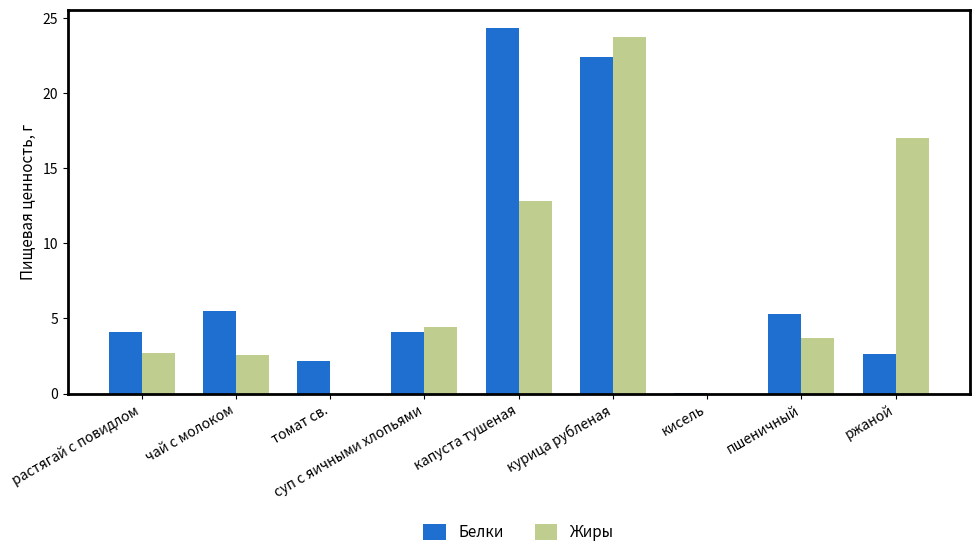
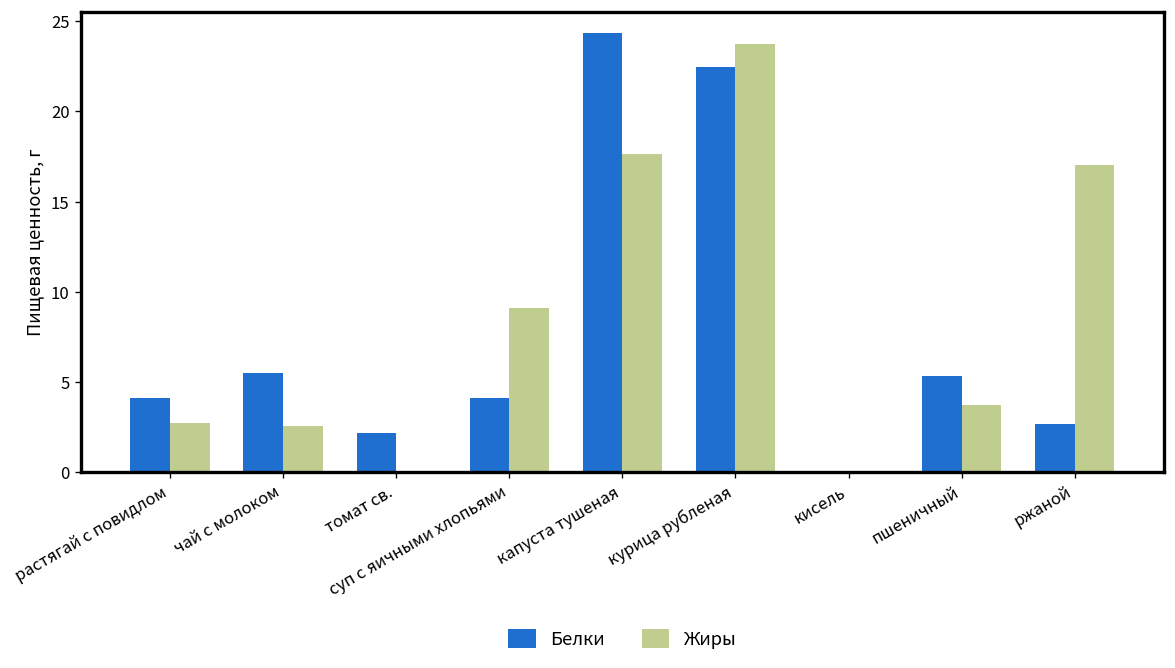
Жиры, суп с яичными хлопьями: 4.4 -> 9.1
Жиры, капуста тушеная: 12.8 -> 17.6
